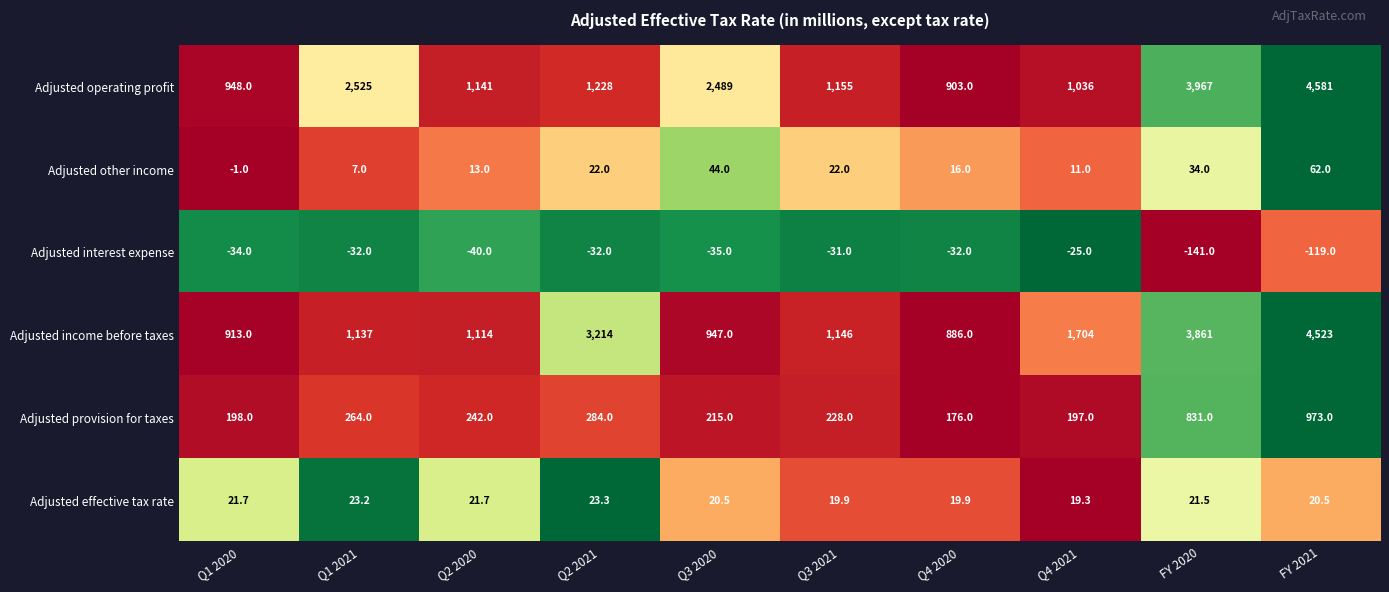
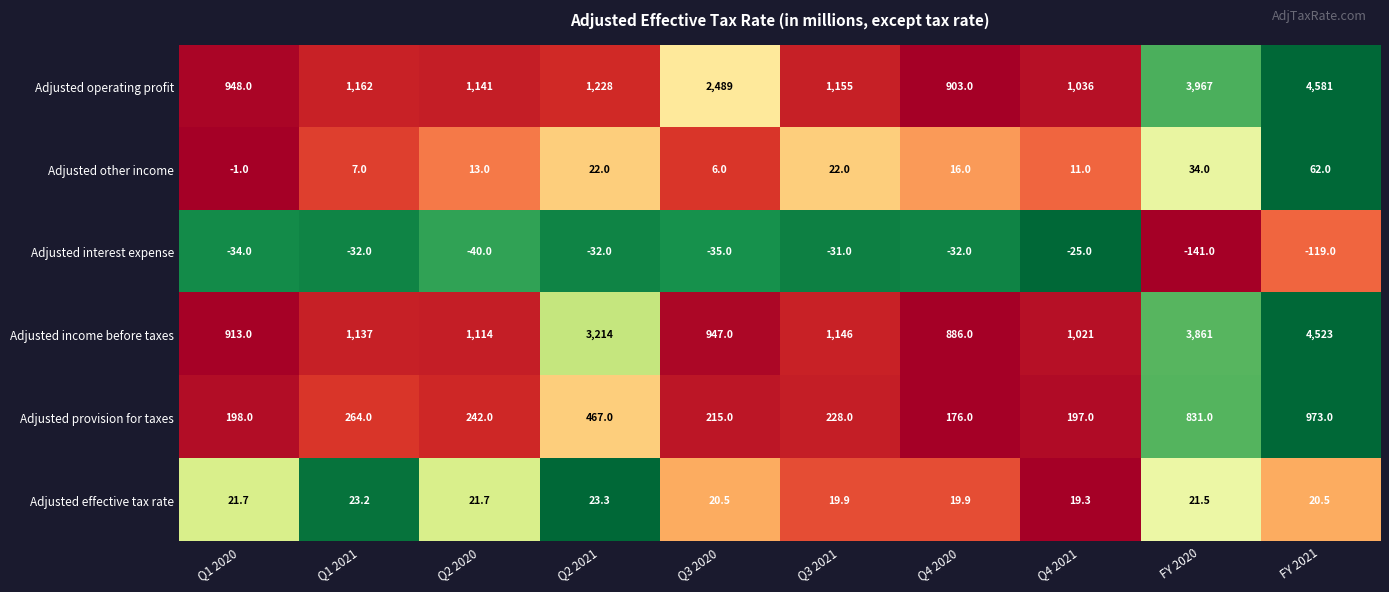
Adjusted operating profit, Q1 2021: 2,525 -> 1,162
Adjusted other income, Q3 2020: 44.0 -> 6.0
Adjusted income before taxes, Q4 2021: 1,704 -> 1,021
Adjusted provision for taxes, Q2 2021: 284.0 -> 467.0
